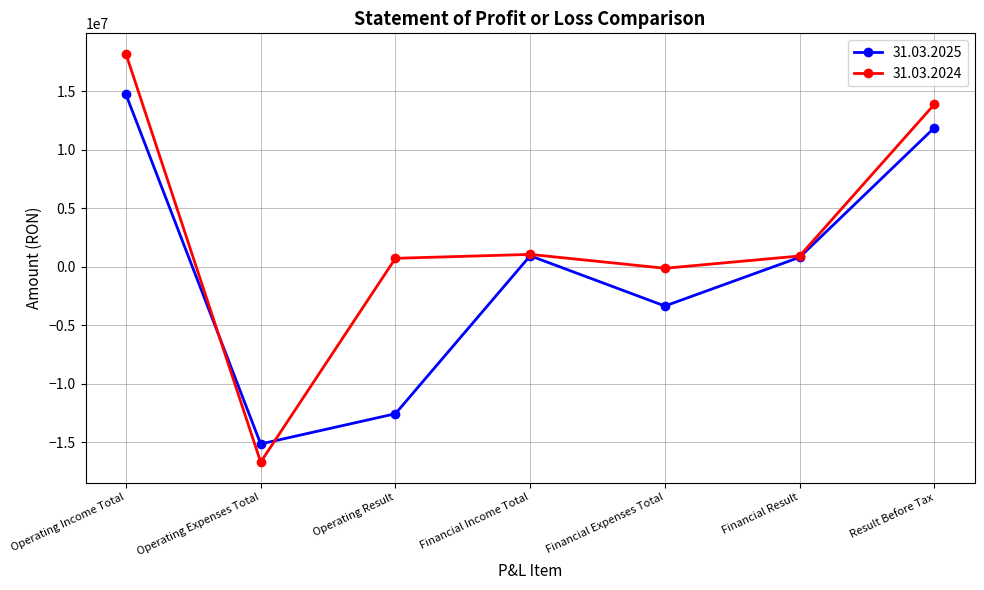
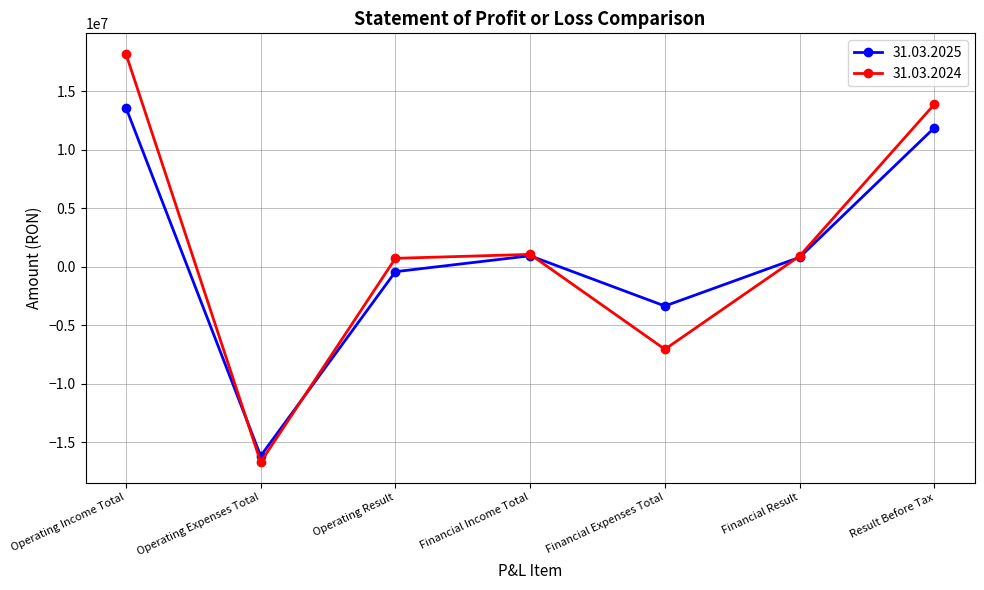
31.03.2025, Operating Income Total: 14700000 -> 13600000
31.03.2025, Operating Expenses Total: -15200000 -> -16200000
31.03.2025, Operating Result: -12600000 -> -400000
31.03.2024, Financial Expenses Total: -100000 -> -7100000
